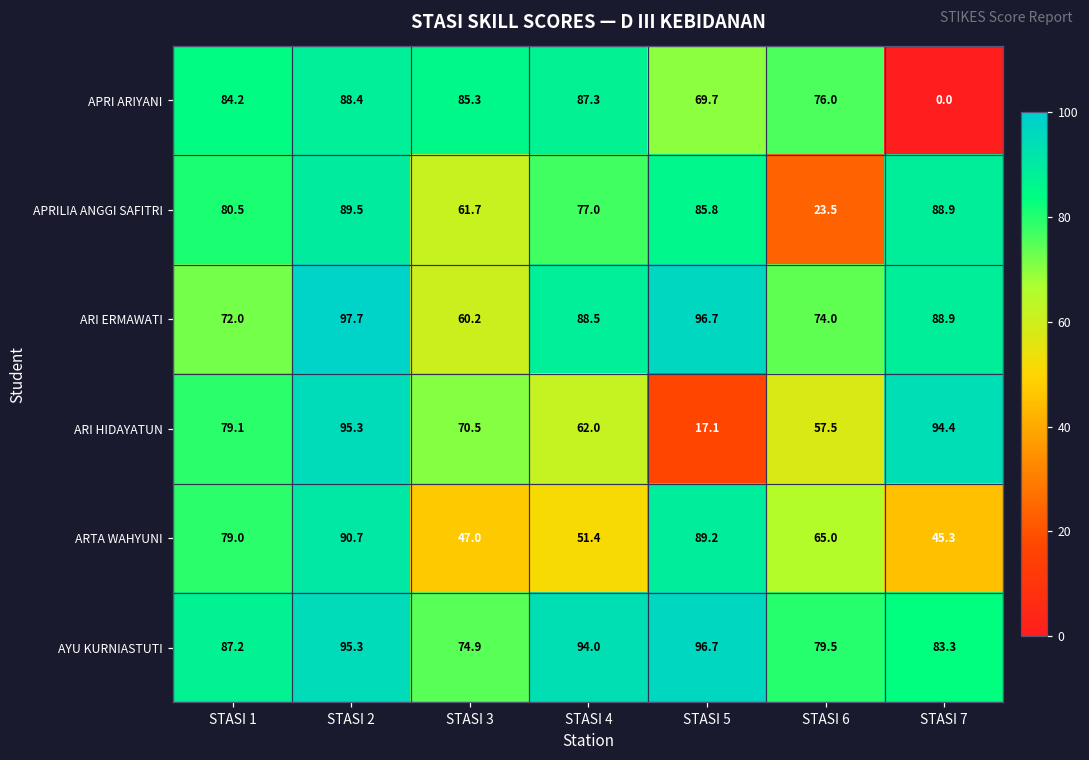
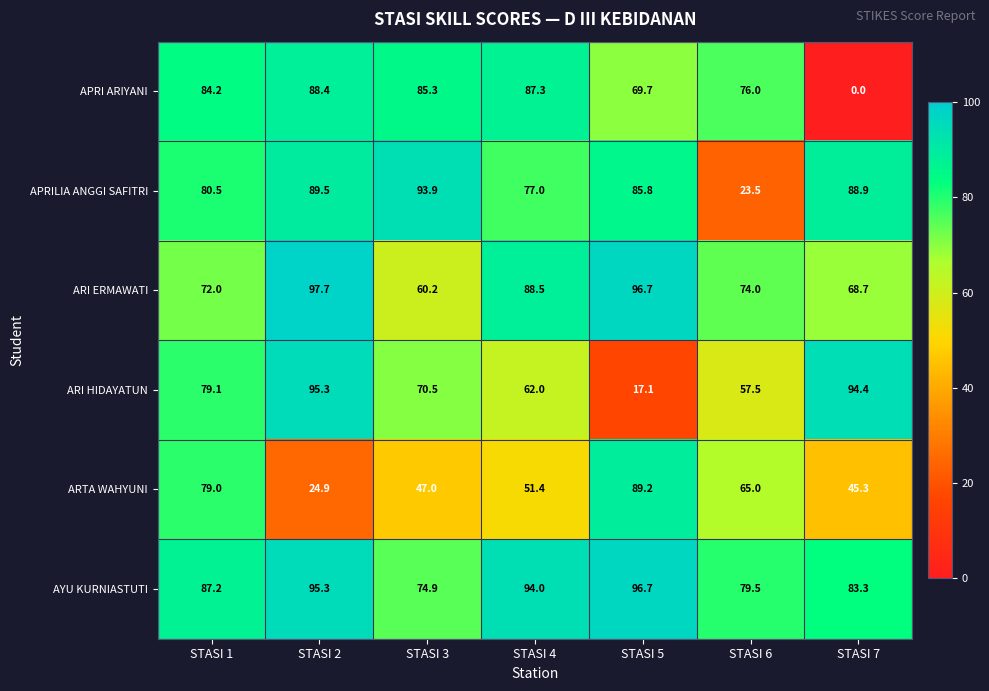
APRILIA ANGGI SAFITRI, STASI 3: 61.7 -> 93.9
ARI ERMAWATI, STASI 7: 88.9 -> 68.7
ARTA WAHYUNI, STASI 2: 90.7 -> 24.9
